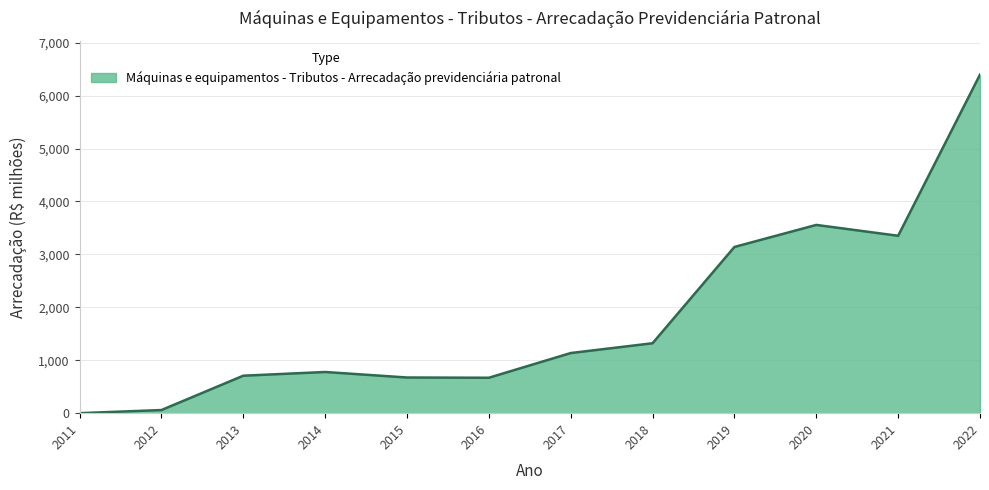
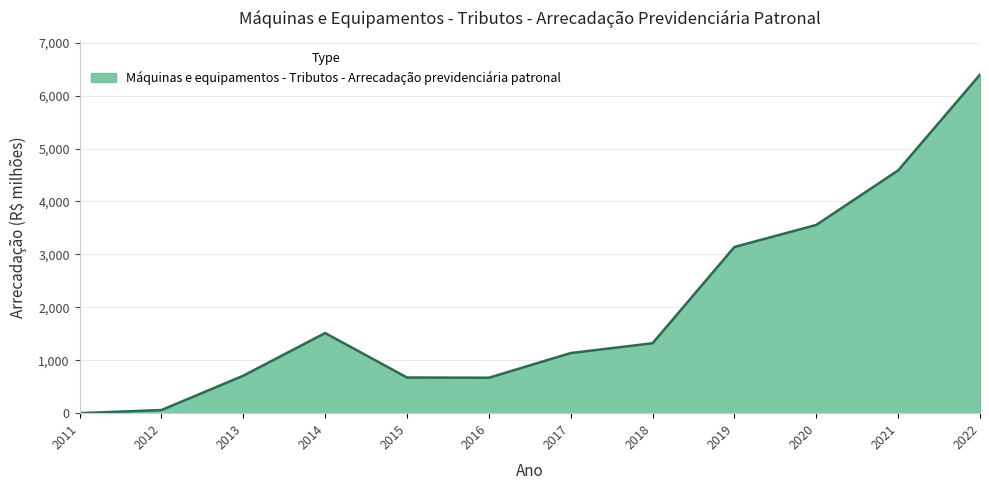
2014: 800 -> 1,500
2021: 3,400 -> 4,600
